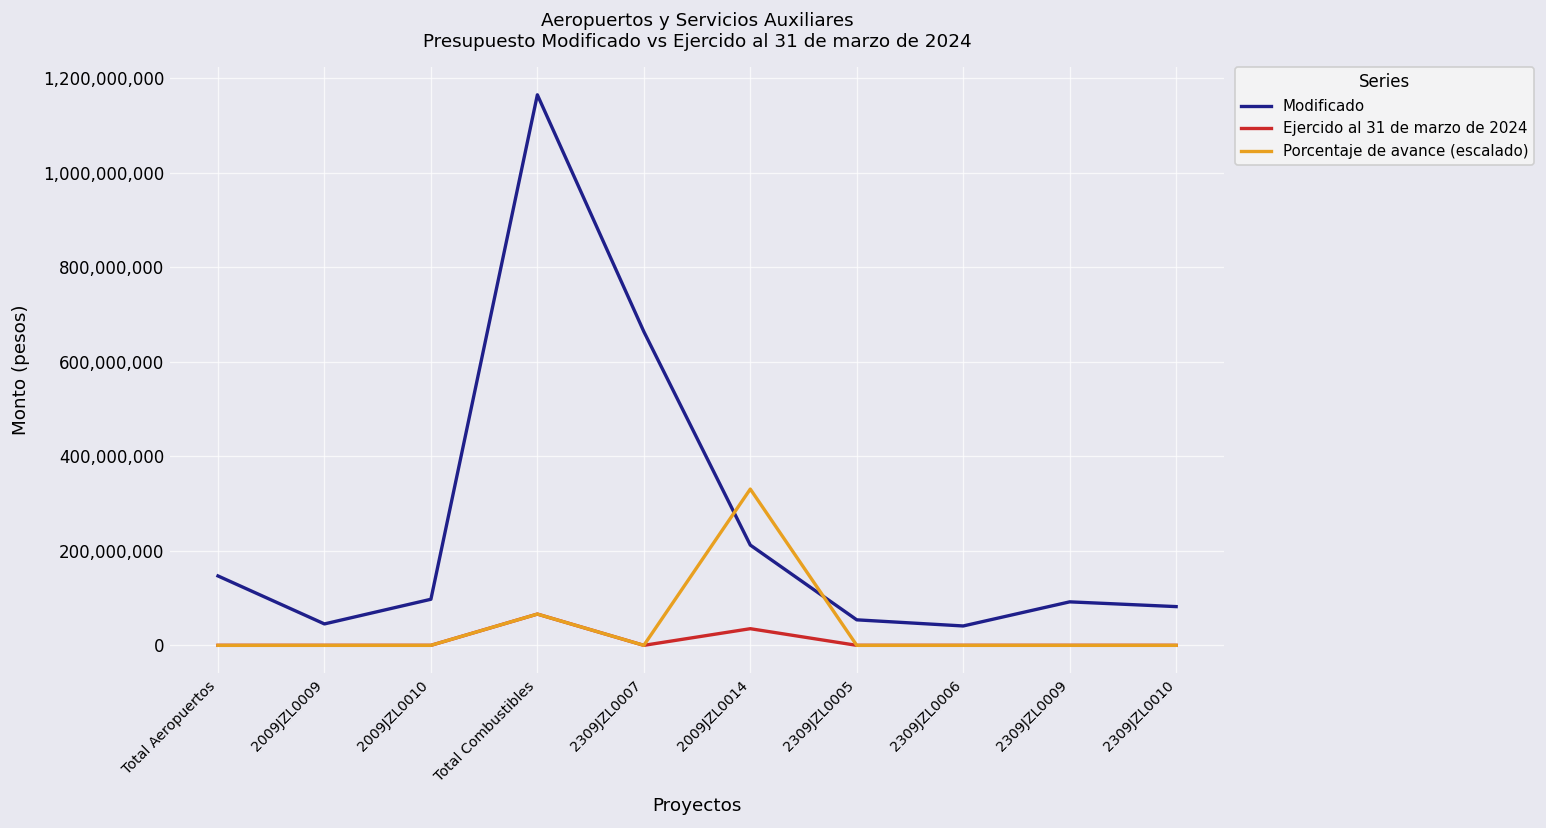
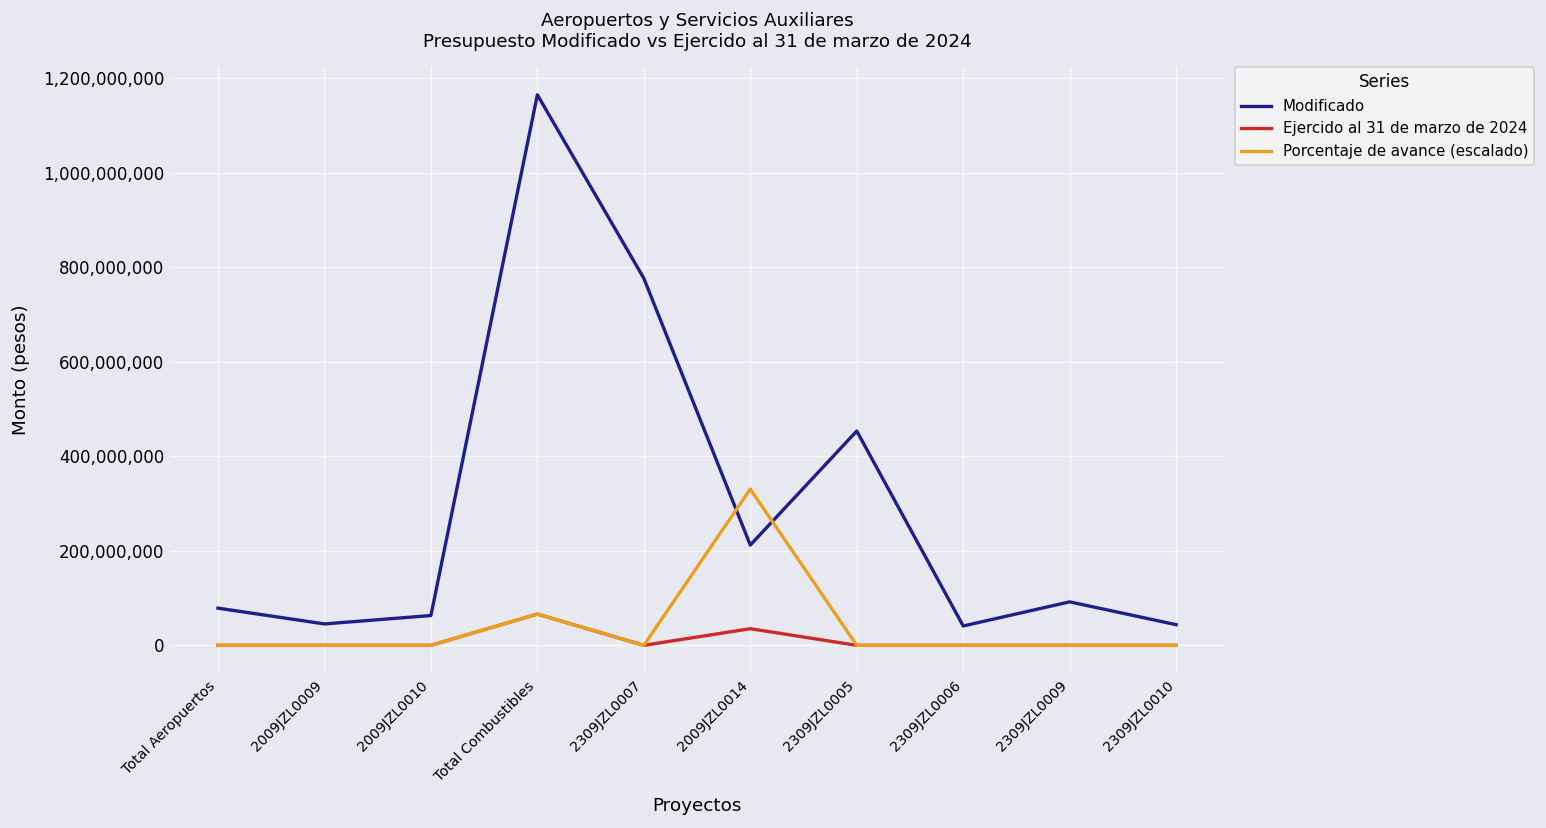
Modificado, Total Aeropuertos: 150,000,000 -> 80,000,000
Modificado, 2009JZL0010: 100,000,000 -> 60,000,000
Modificado, 2309JZL0007: 660,000,000 -> 780,000,000
Modificado, 2309JZL0005: 50,000,000 -> 450,000,000
Modificado, 2309JZL0010: 80,000,000 -> 40,000,000
